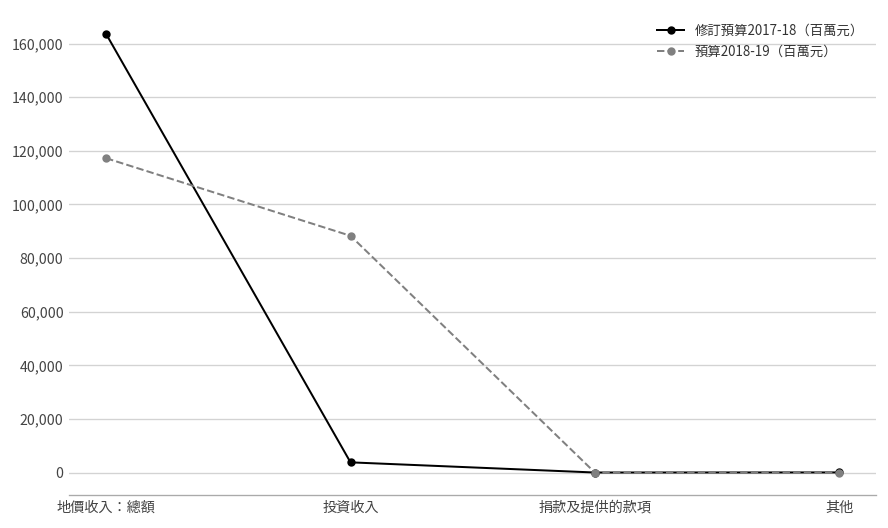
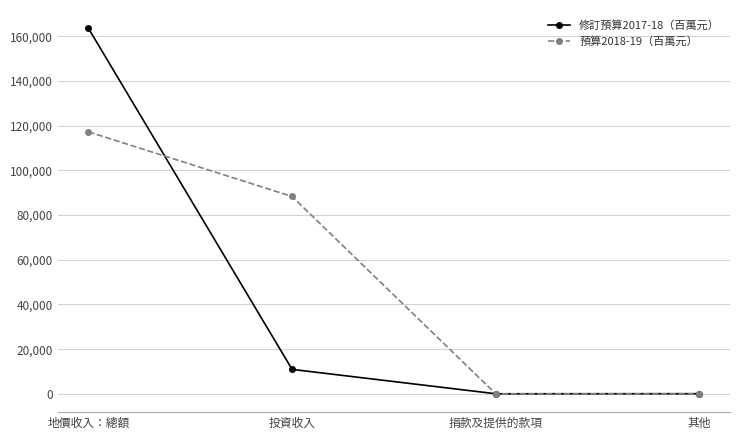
修訂預算2017-18（百萬元）, 投資收入: 4,000 -> 11,000
